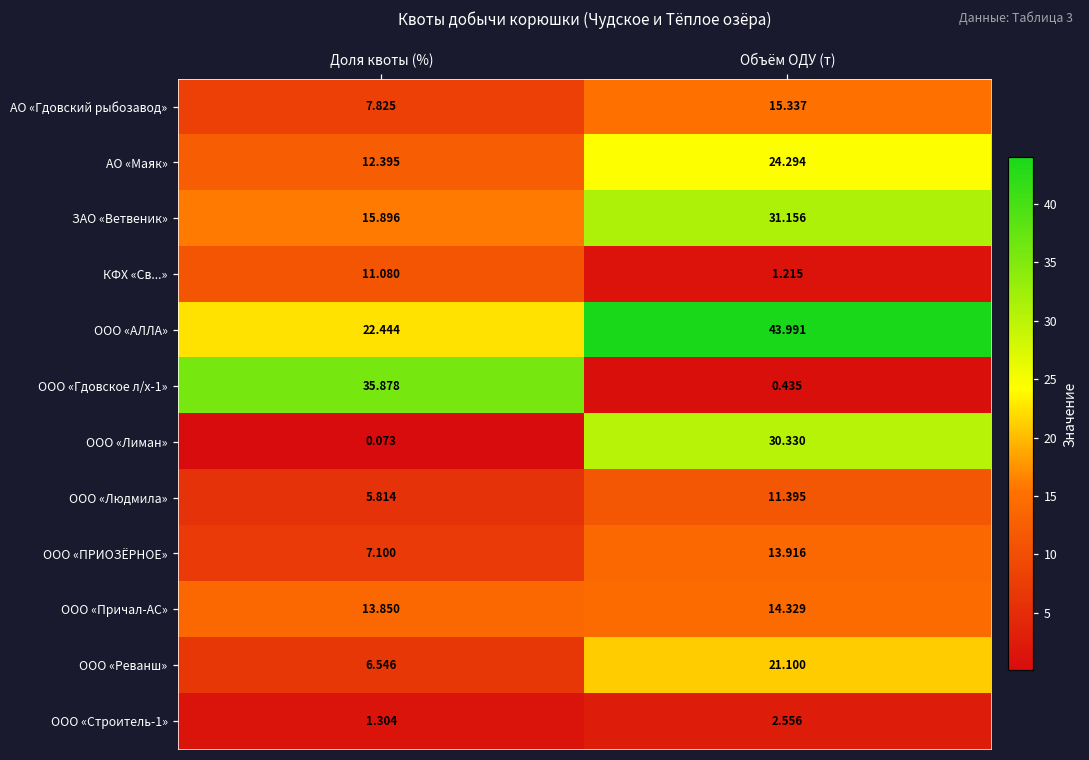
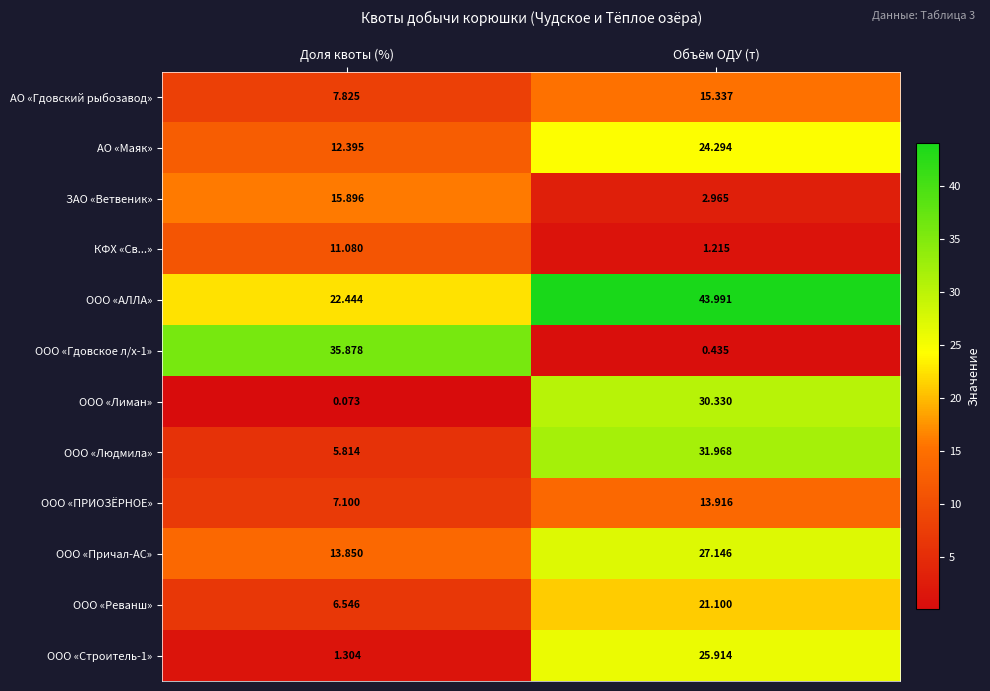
ЗАО «Ветвеник», Объём ОДУ (т): 31.156 -> 2.965
ООО «Людмила», Объём ОДУ (т): 11.395 -> 31.968
ООО «Причал-АС», Объём ОДУ (т): 14.329 -> 27.146
ООО «Строитель-1», Объём ОДУ (т): 2.556 -> 25.914
